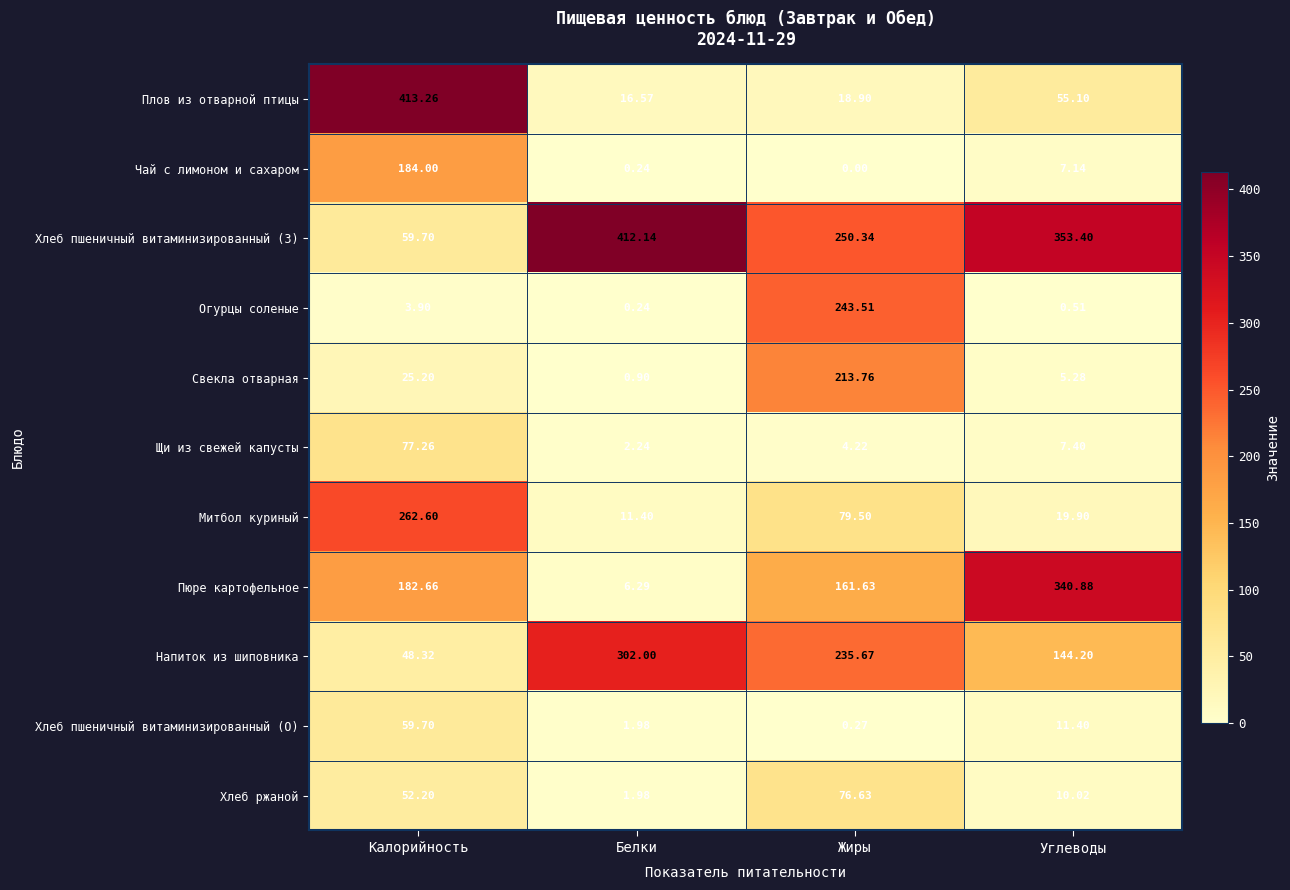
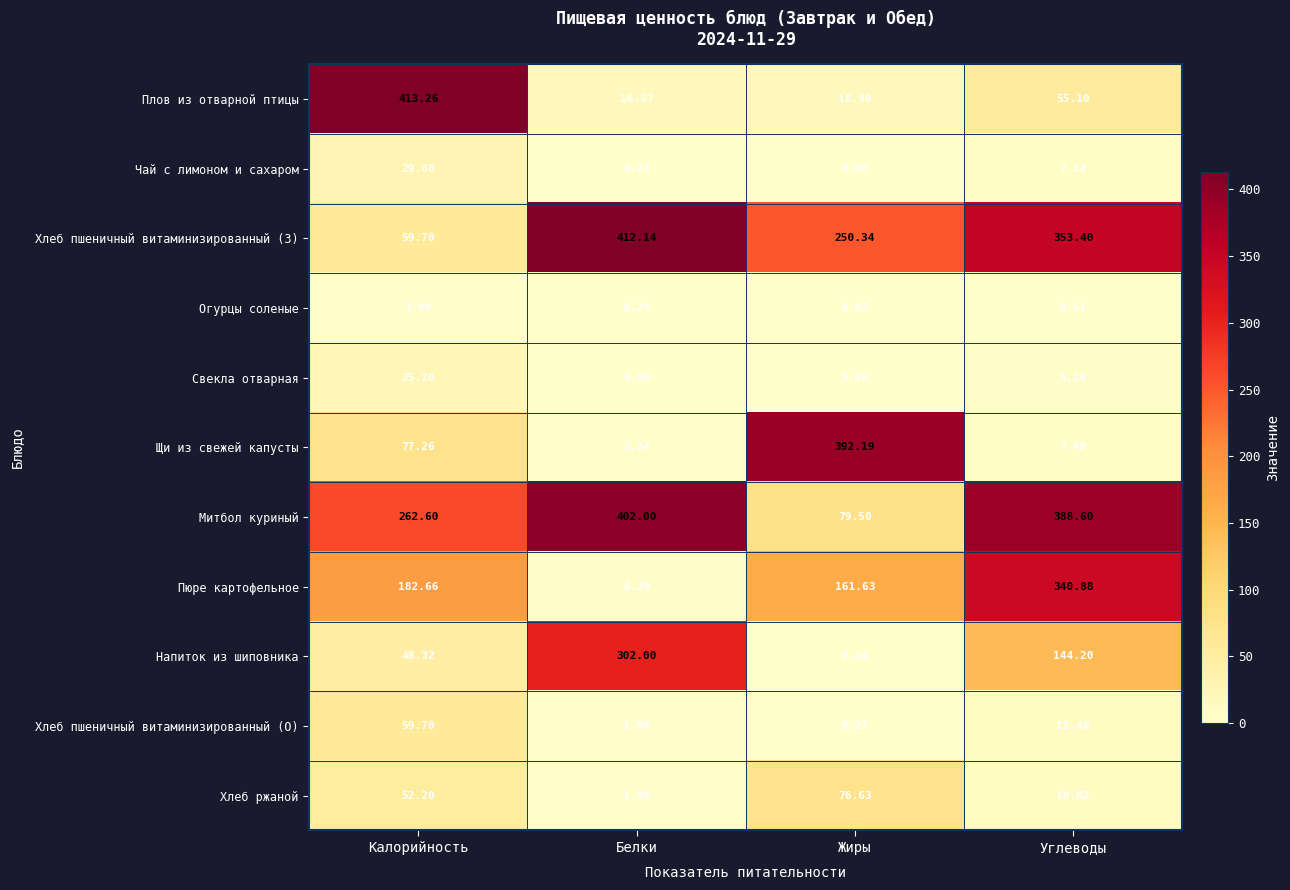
Чай с лимоном и сахаром, Калорийность: 184.00 -> 29.80
Огурцы соленые, Жиры: 243.51 -> 0.03
Свекла отварная, Жиры: 213.76 -> 0.06
Щи из свежей капусты, Жиры: 4.22 -> 392.19
Митбол куриный, Белки: 11.40 -> 402.00
Митбол куриный, Углеводы: 19.90 -> 388.60
Напиток из шиповника, Жиры: 235.67 -> 0.14
